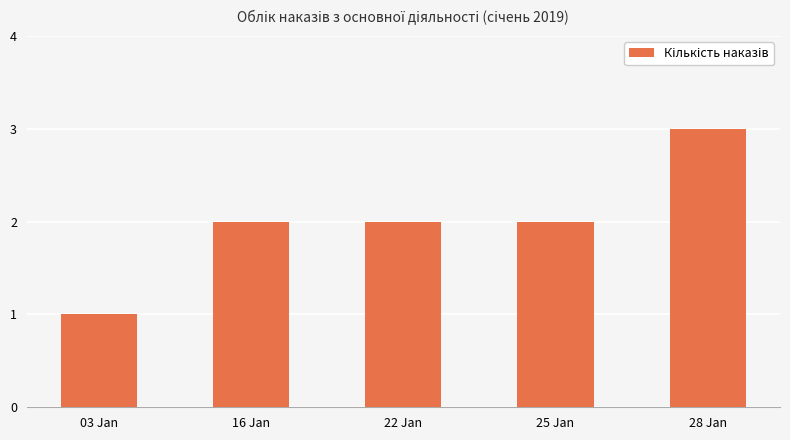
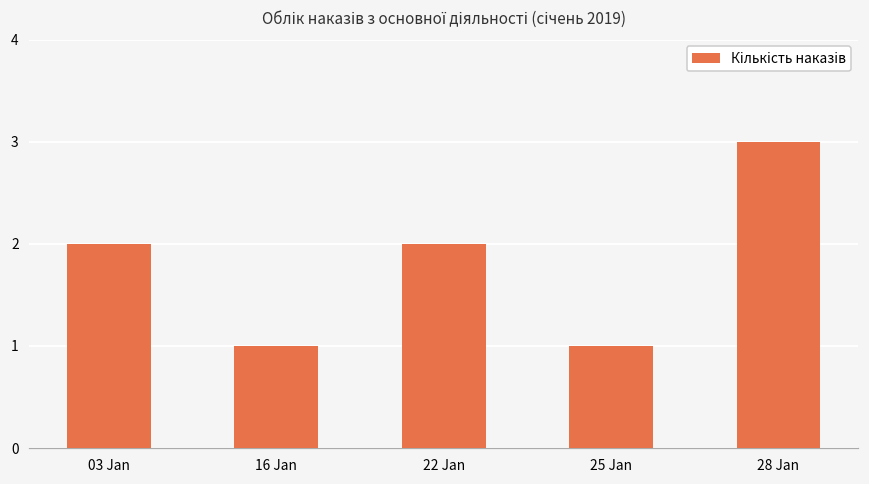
03 Jan: 1 -> 2
16 Jan: 2 -> 1
25 Jan: 2 -> 1
